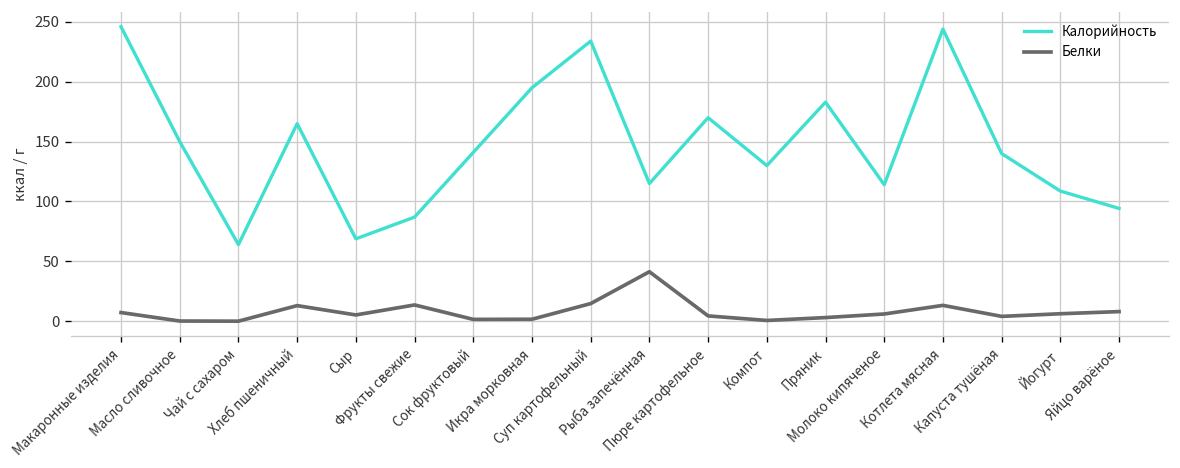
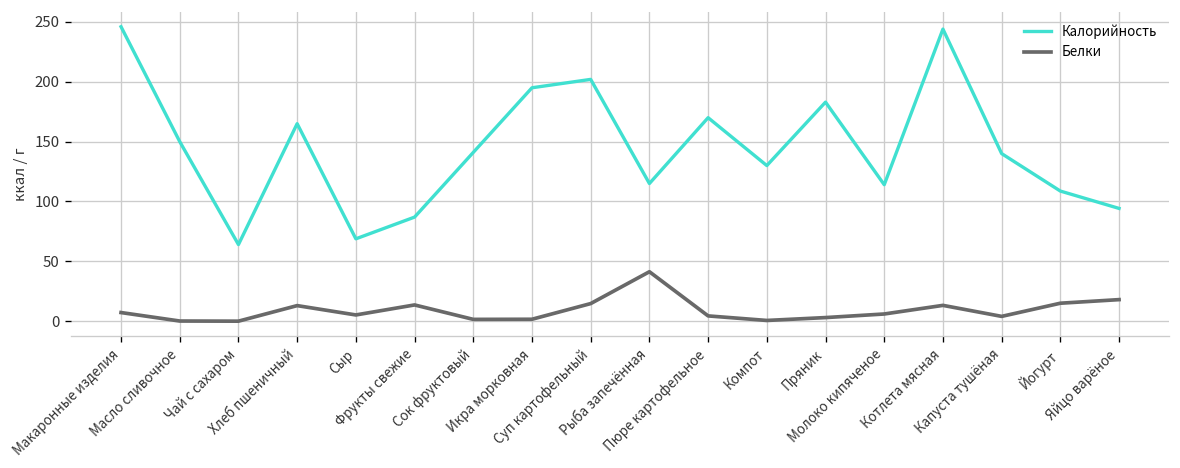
Калорийность, Суп картофельный: 230 -> 200
Белки, Йогурт: 10 -> 20
Белки, Яйцо варёное: 10 -> 20
